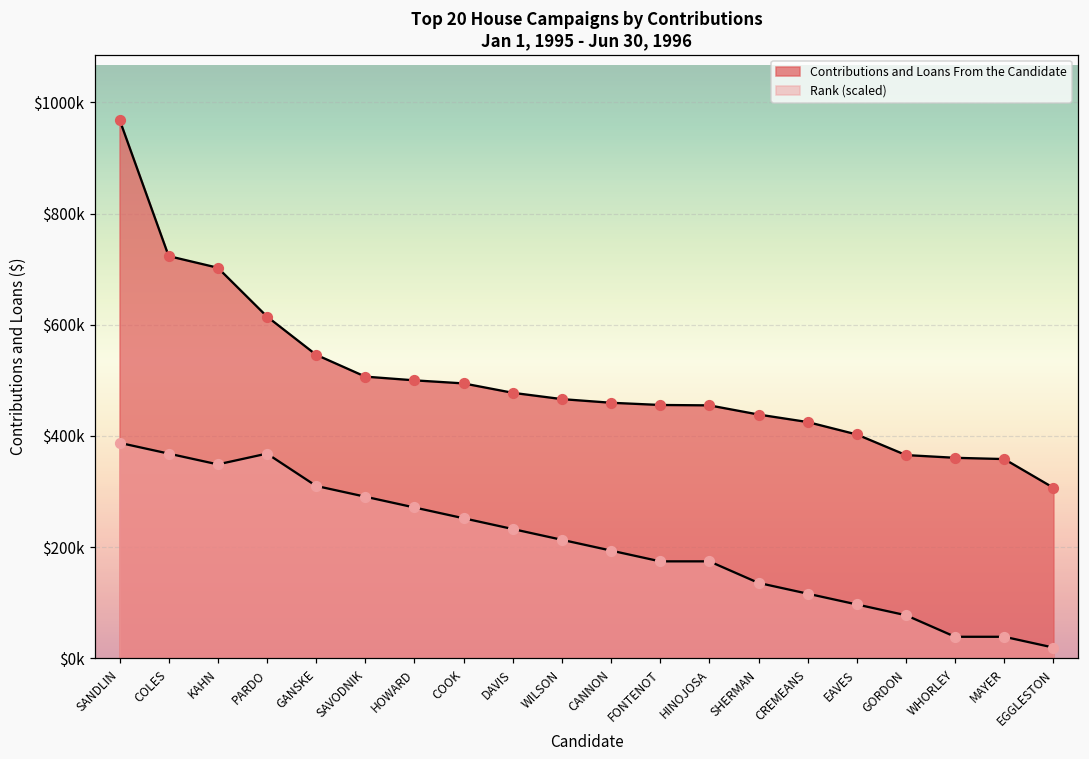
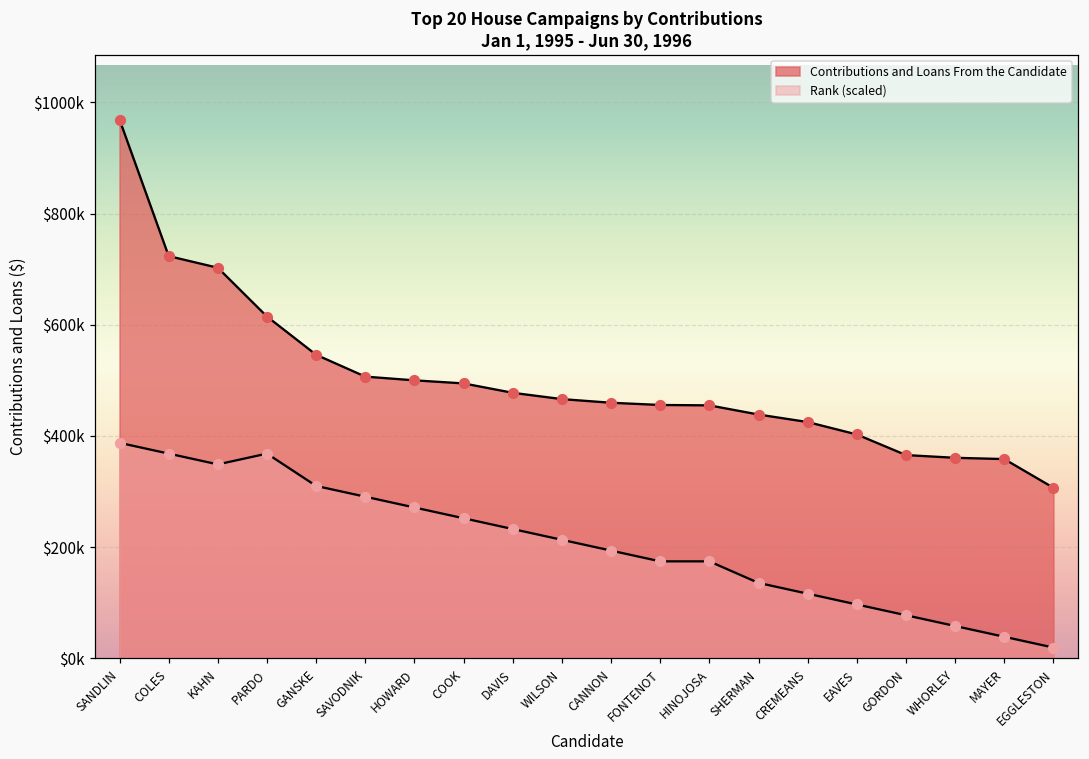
Rank (scaled), WHORLEY: $40000 -> $60000
